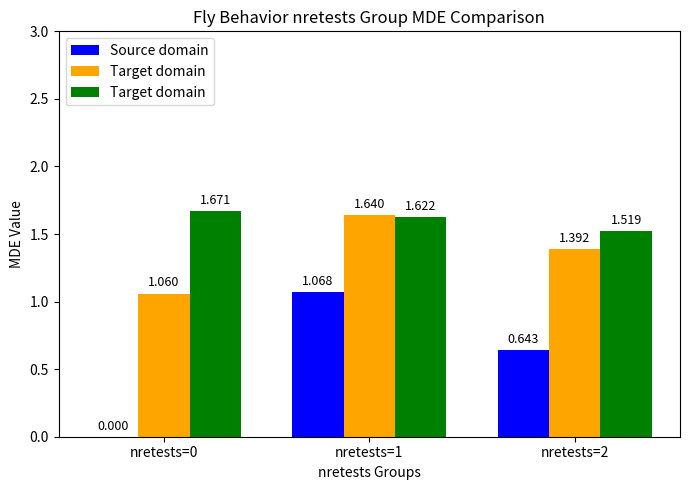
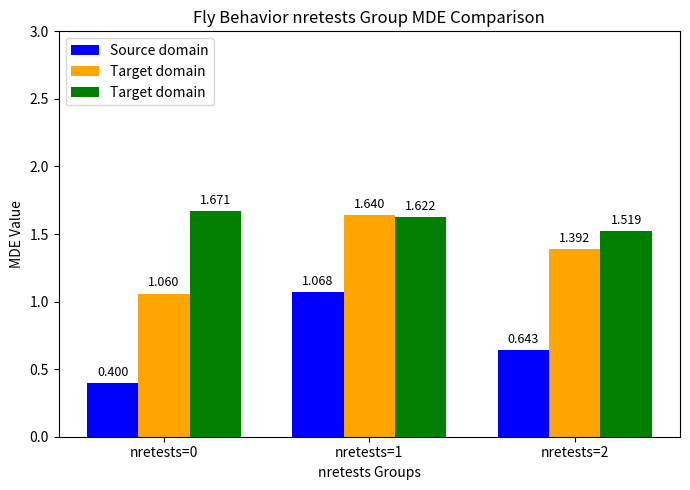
Source domain, nretests=0: 0.000 -> 0.400
